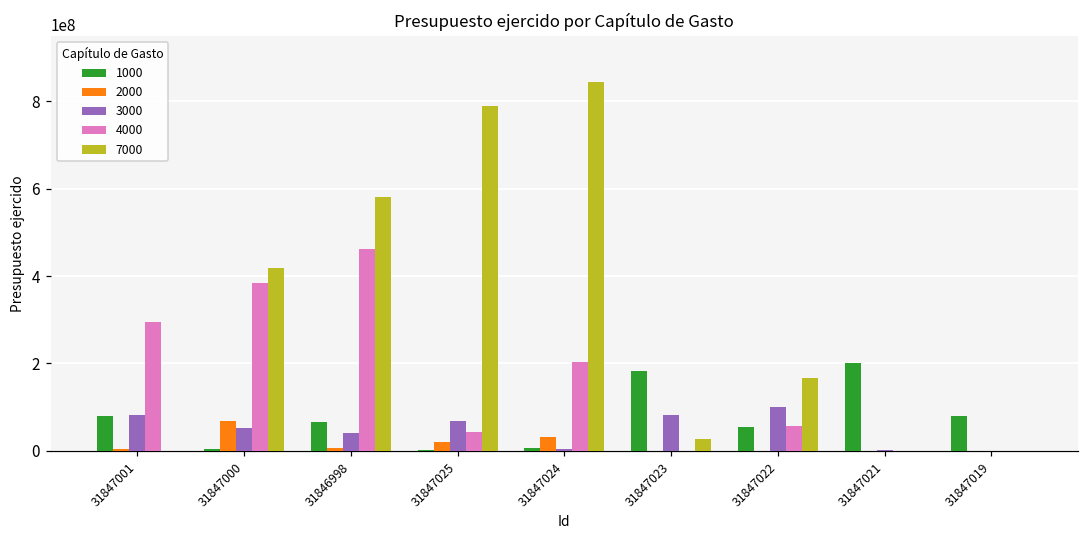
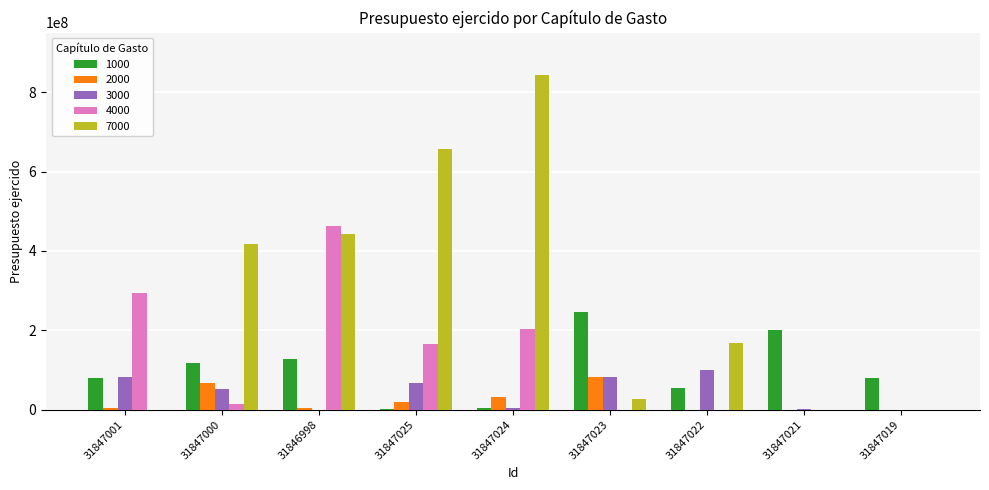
1000, 31847000: 0 -> 120000000
4000, 31847000: 380000000 -> 10000000
1000, 31846998: 70000000 -> 130000000
3000, 31846998: 40000000 -> 0
7000, 31846998: 580000000 -> 440000000
4000, 31847025: 40000000 -> 160000000
7000, 31847025: 790000000 -> 660000000
1000, 31847023: 180000000 -> 250000000
2000, 31847023: 0 -> 80000000
4000, 31847022: 60000000 -> 0
